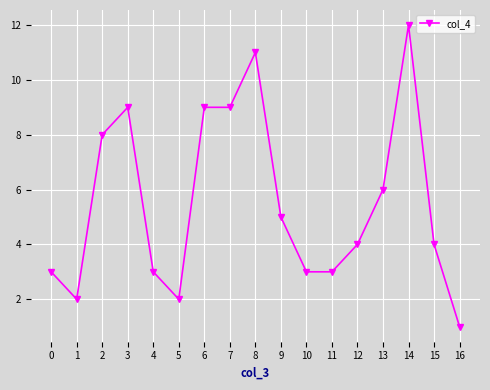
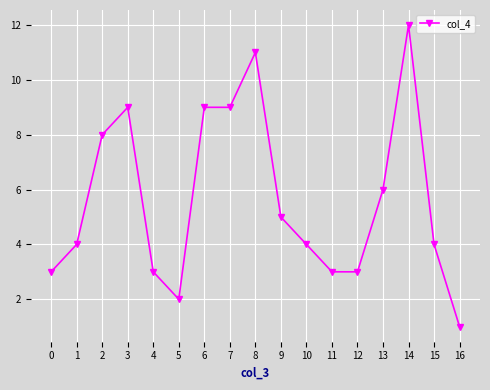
1: 2 -> 4
10: 3 -> 4
12: 4 -> 3
